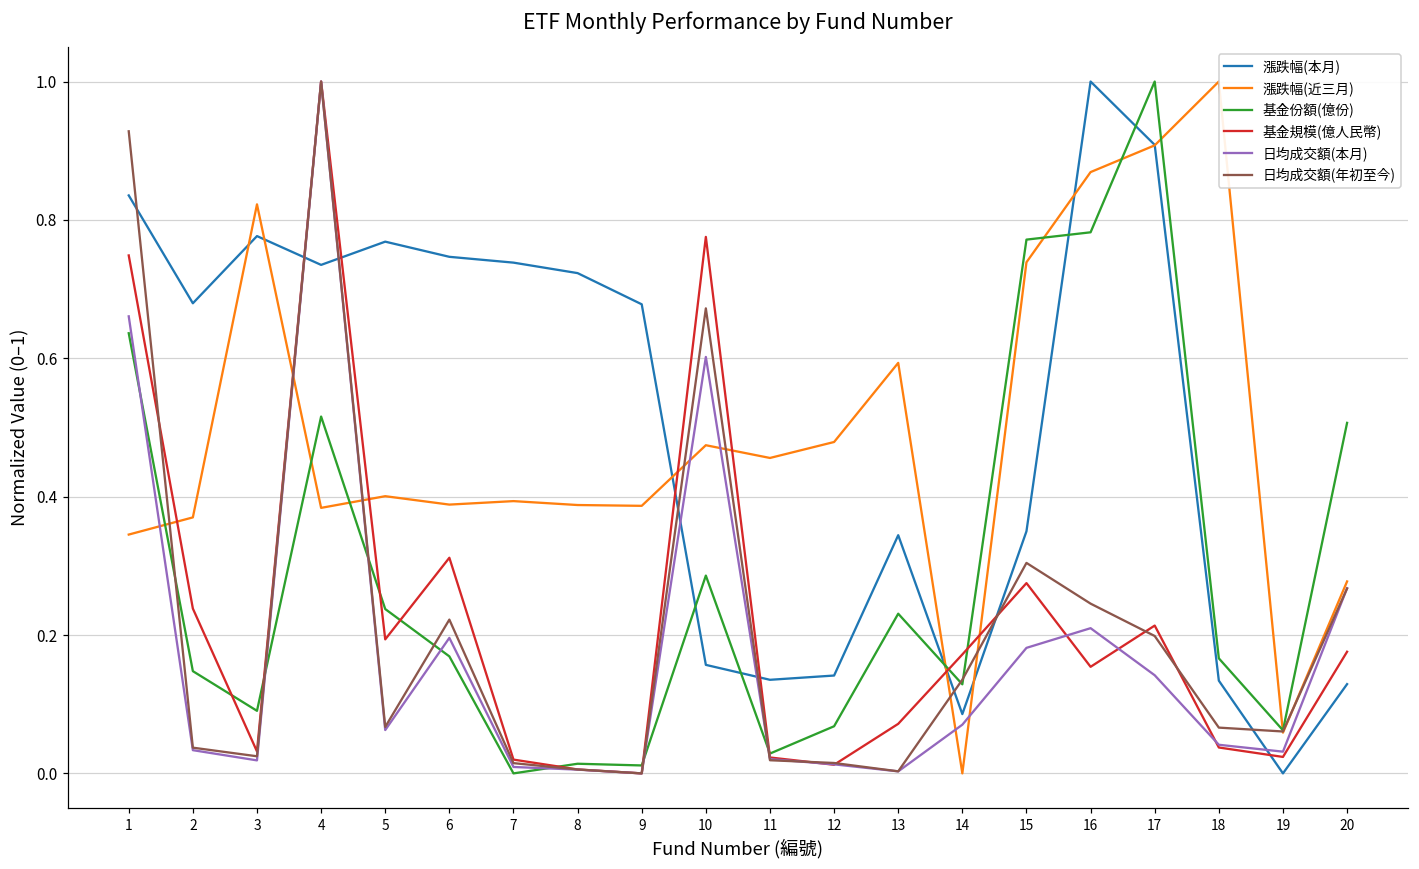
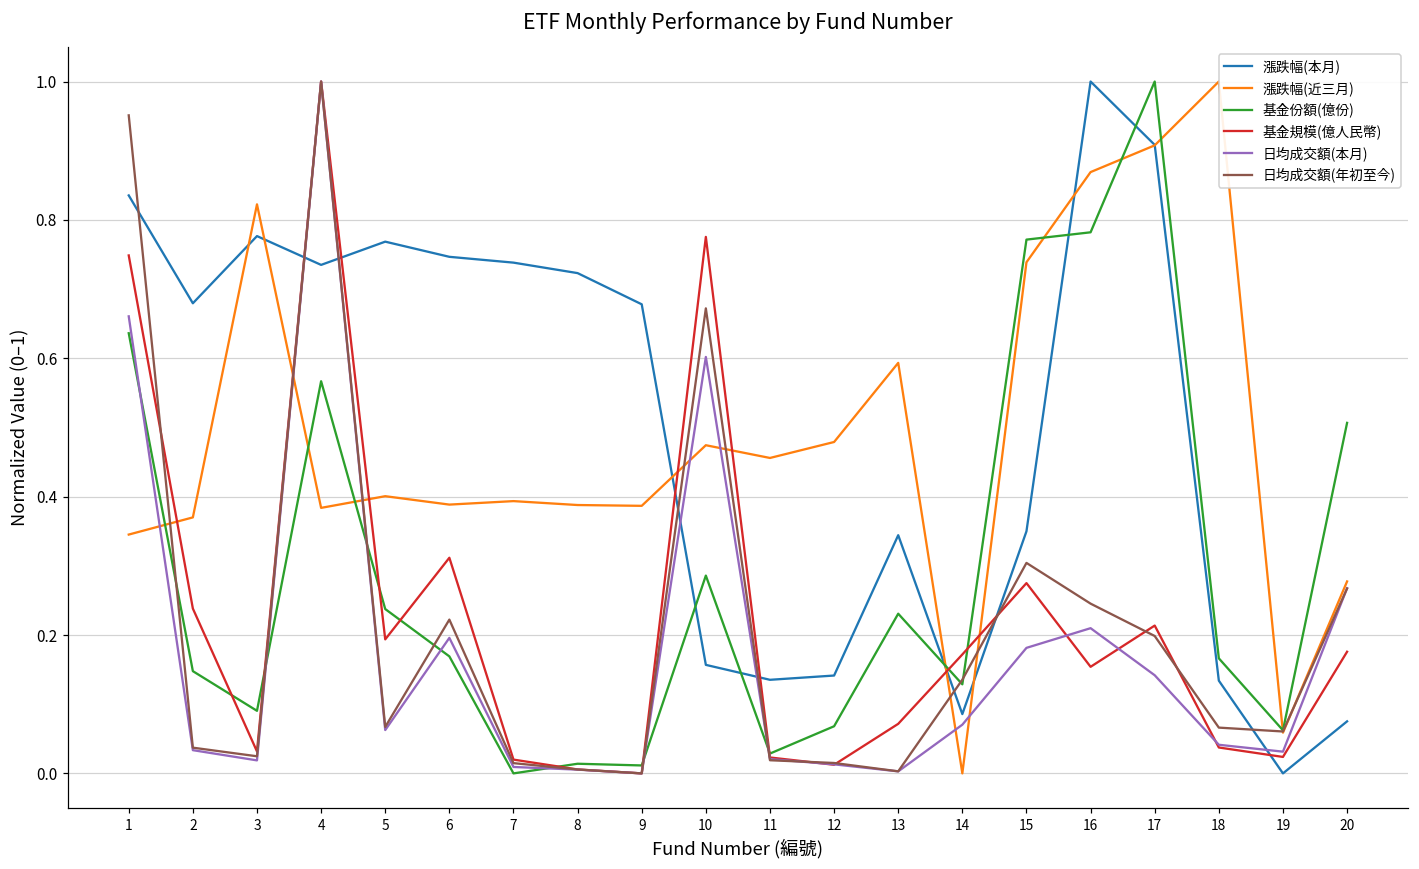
日均成交額(年初至今), 1: 0.93 -> 0.95
基金份額(億份), 4: 0.52 -> 0.57
漲跌幅(本月), 20: 0.13 -> 0.08
